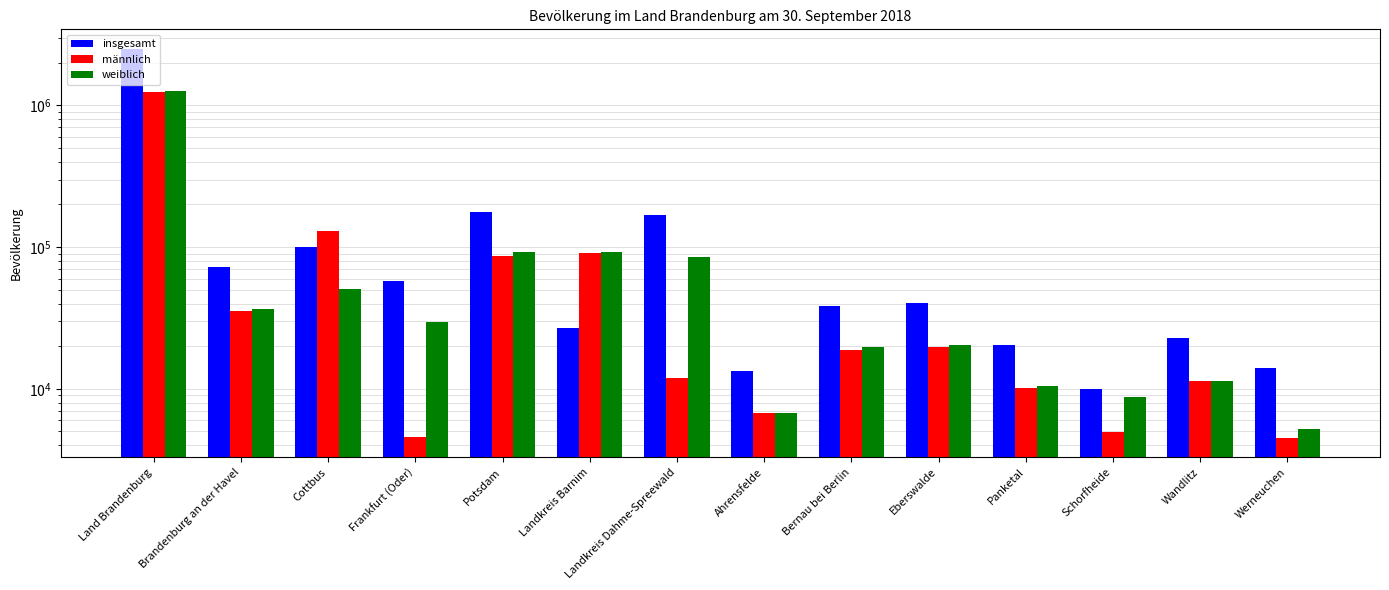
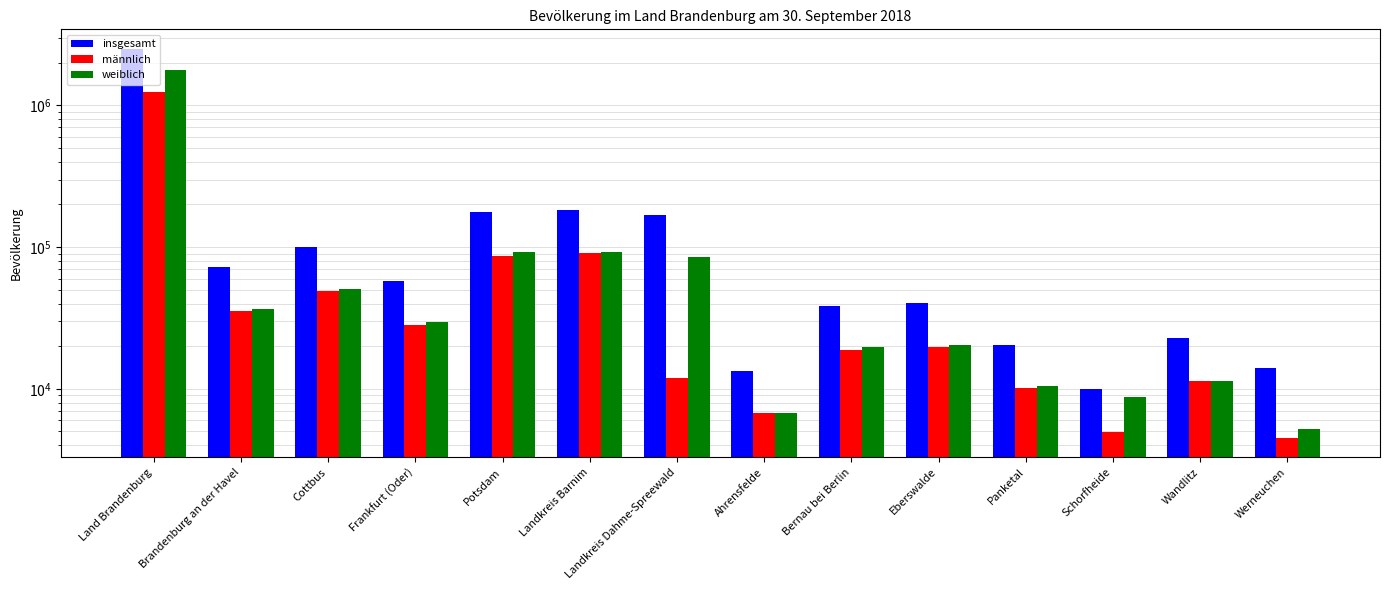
weiblich, Land Brandenburg: 1300000 -> 1800000
männlich, Cottbus: 130000 -> 49000
männlich, Frankfurt (Oder): 4600 -> 28000
insgesamt, Landkreis Barnim: 27000 -> 180000
